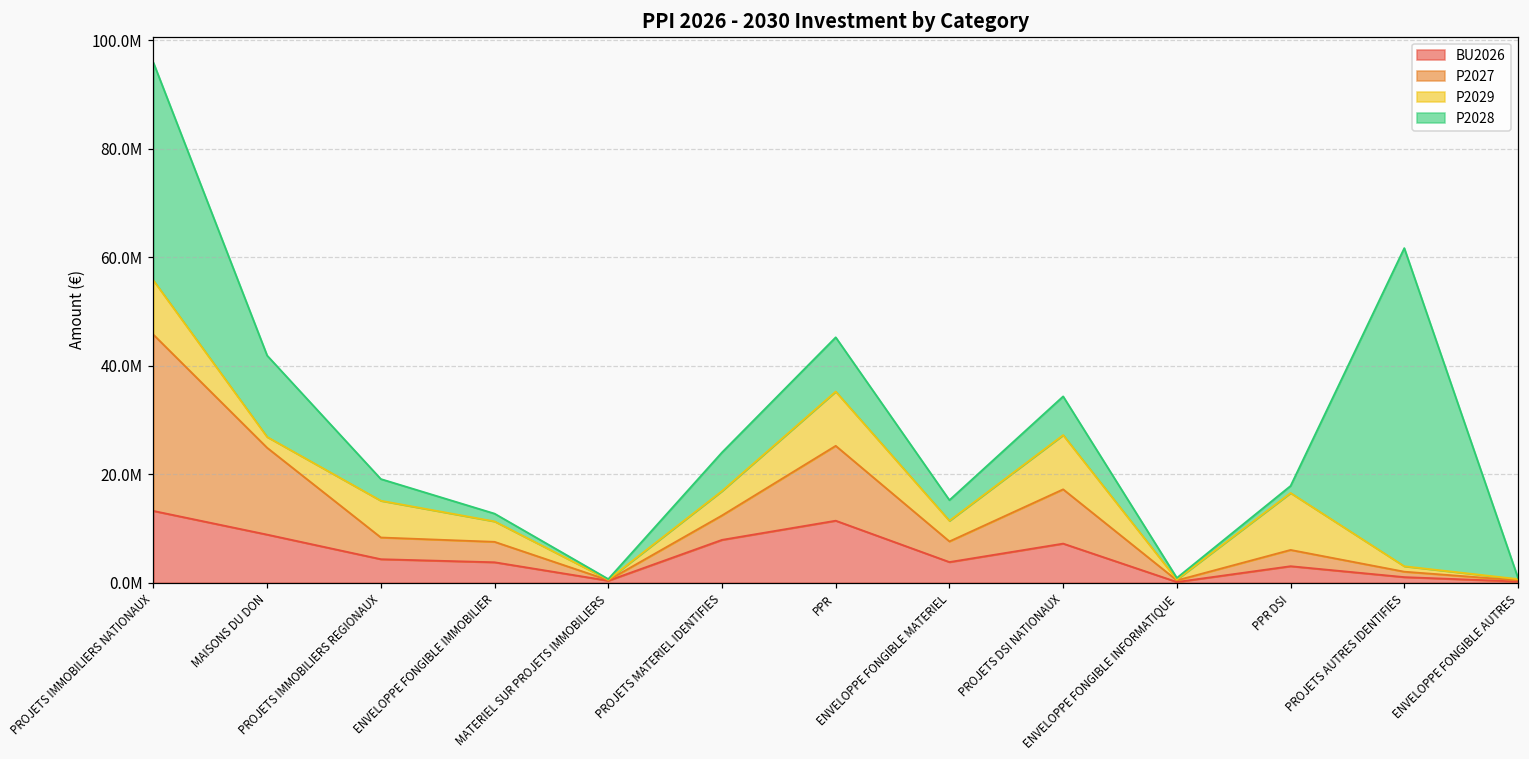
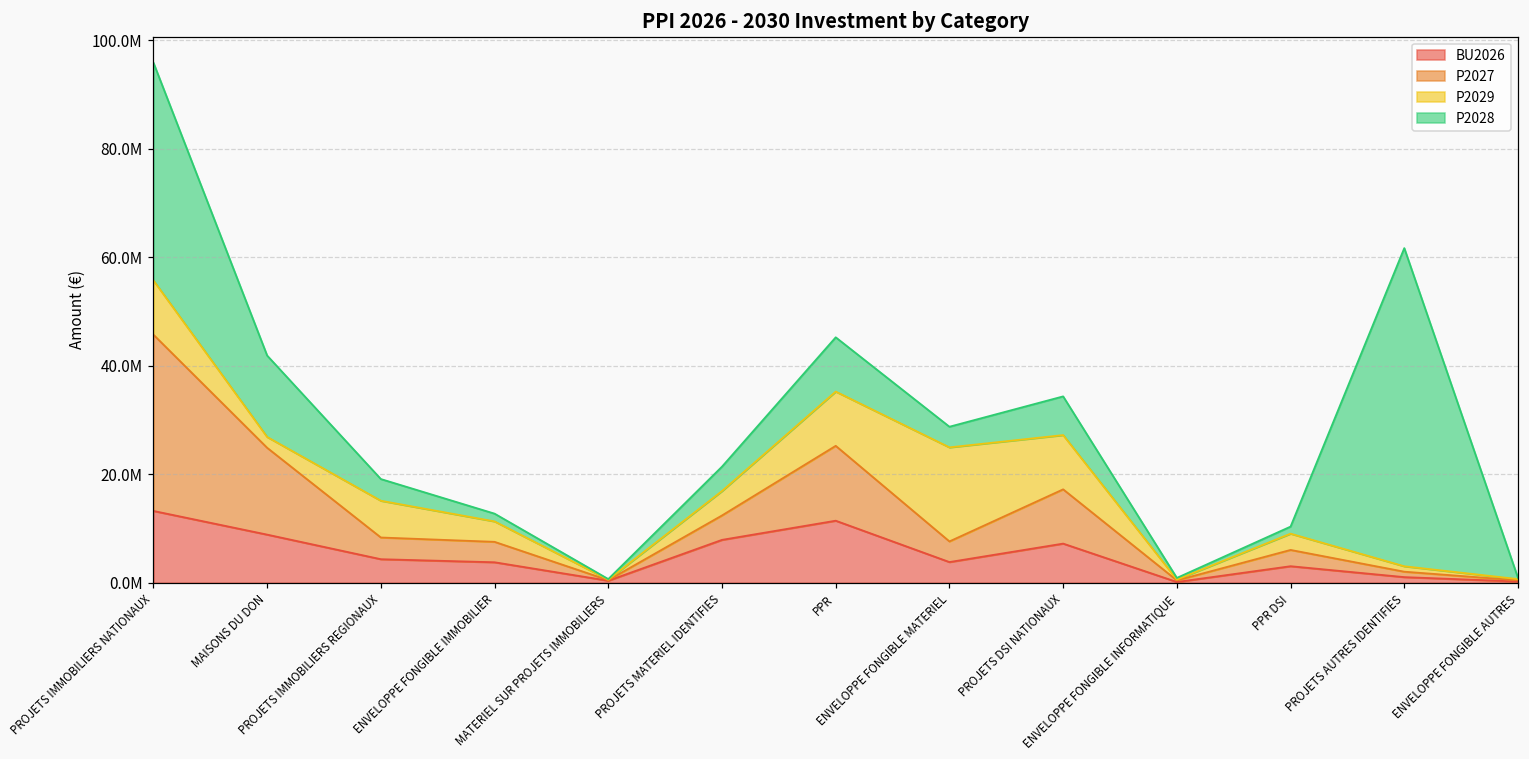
P2028, PROJETS MATERIEL IDENTIFIES: 7000000 -> 5000000
P2029, ENVELOPPE FONGIBLE MATERIEL: 4000000 -> 17000000
P2029, PPR DSI: 10000000 -> 3000000
